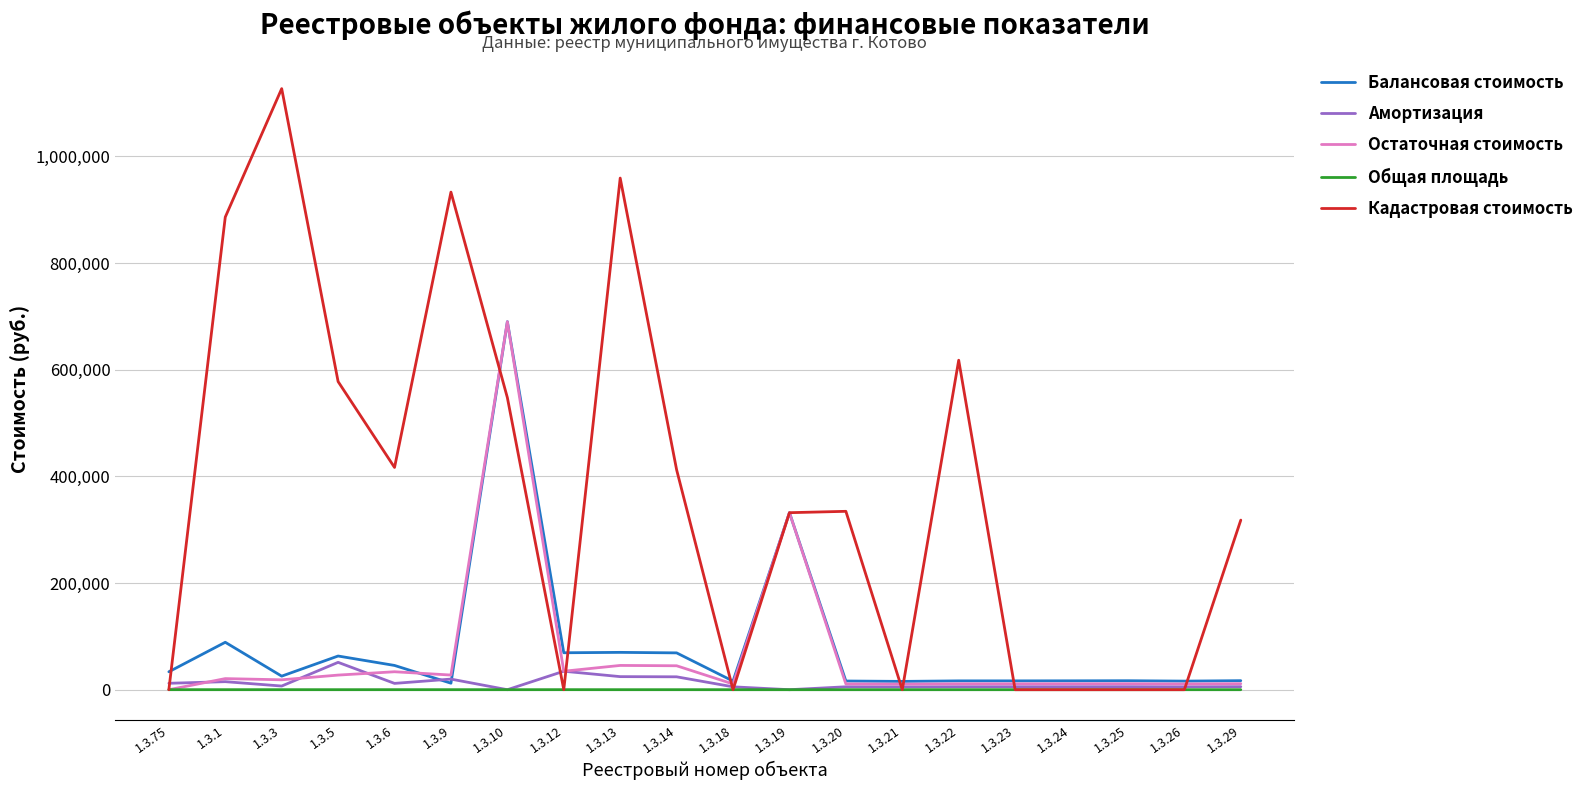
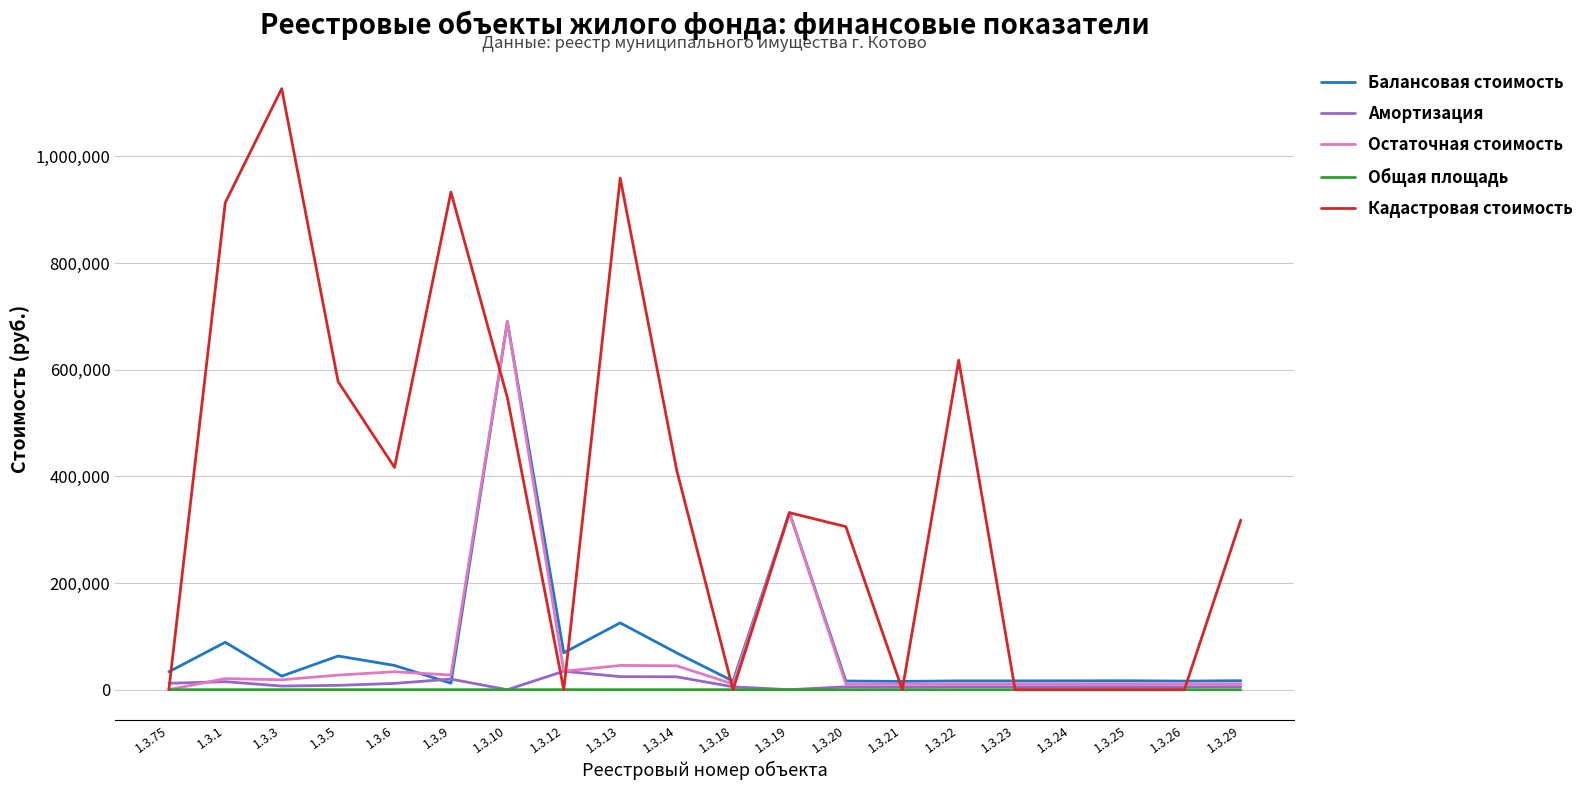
Кадастровая стоимость, 1.3.1: 890,000 -> 910,000
Амортизация, 1.3.5: 50,000 -> 10,000
Балансовая стоимость, 1.3.13: 70,000 -> 130,000
Кадастровая стоимость, 1.3.20: 330,000 -> 310,000
